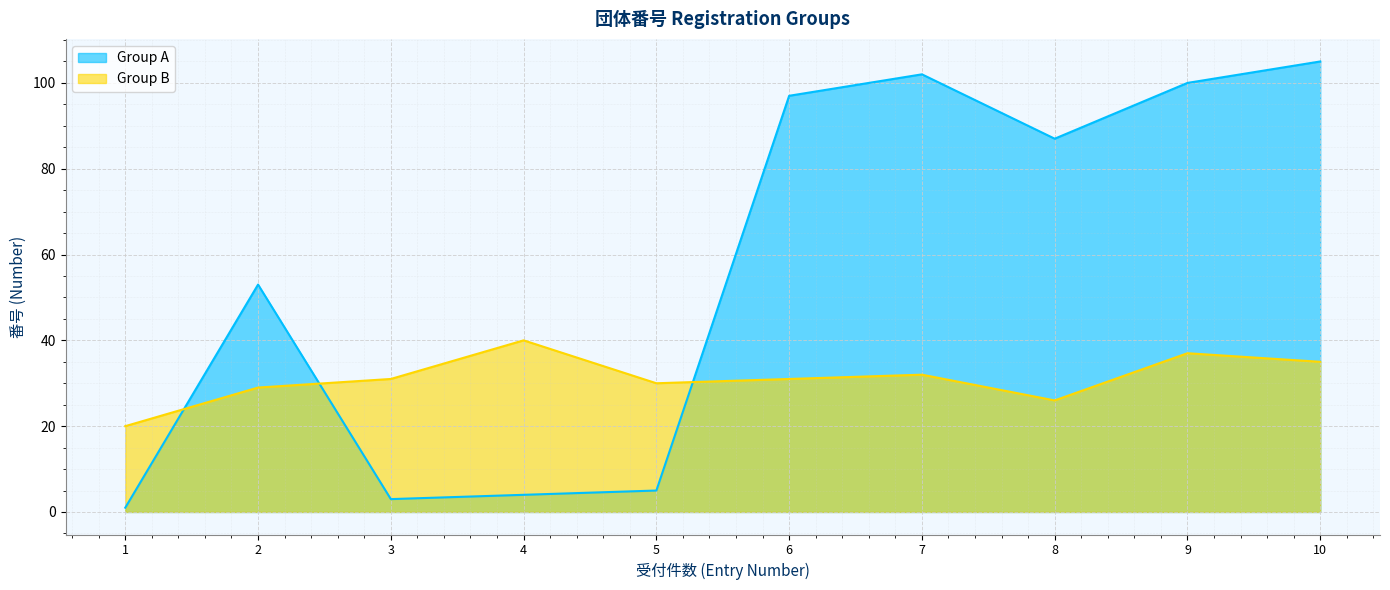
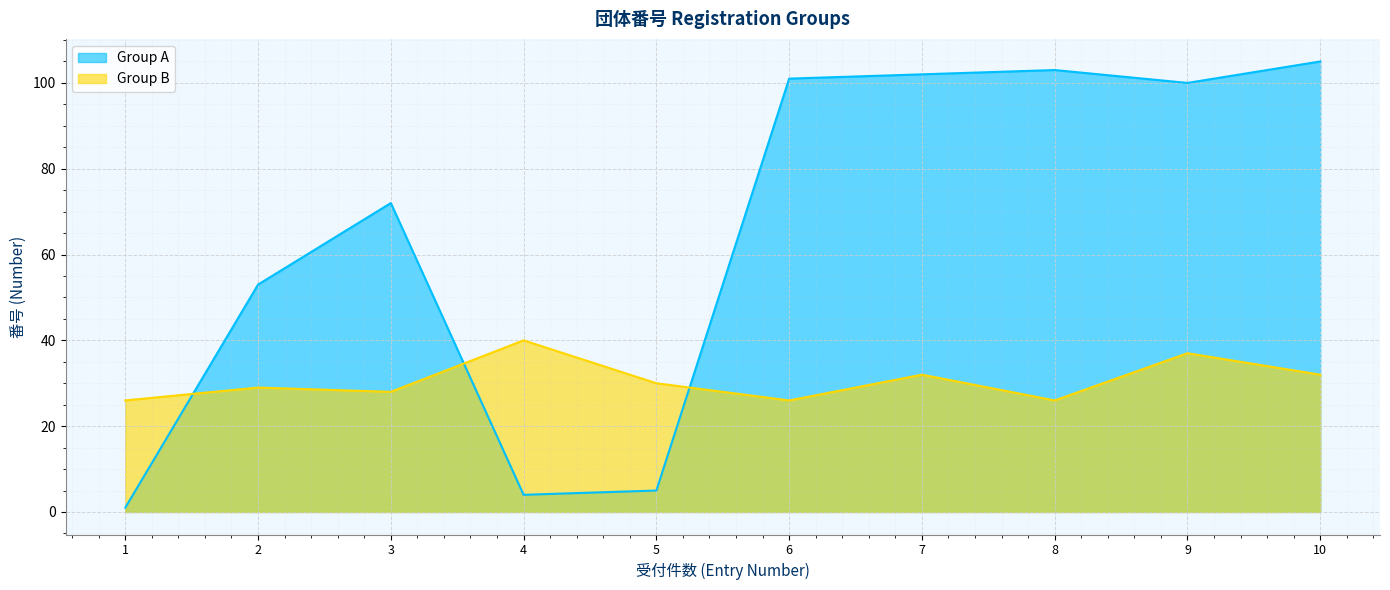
Group B, 1: 20 -> 26
Group A, 3: 3 -> 72
Group B, 3: 31 -> 28
Group A, 6: 97 -> 101
Group B, 6: 31 -> 26
Group A, 8: 87 -> 103
Group B, 10: 35 -> 32
